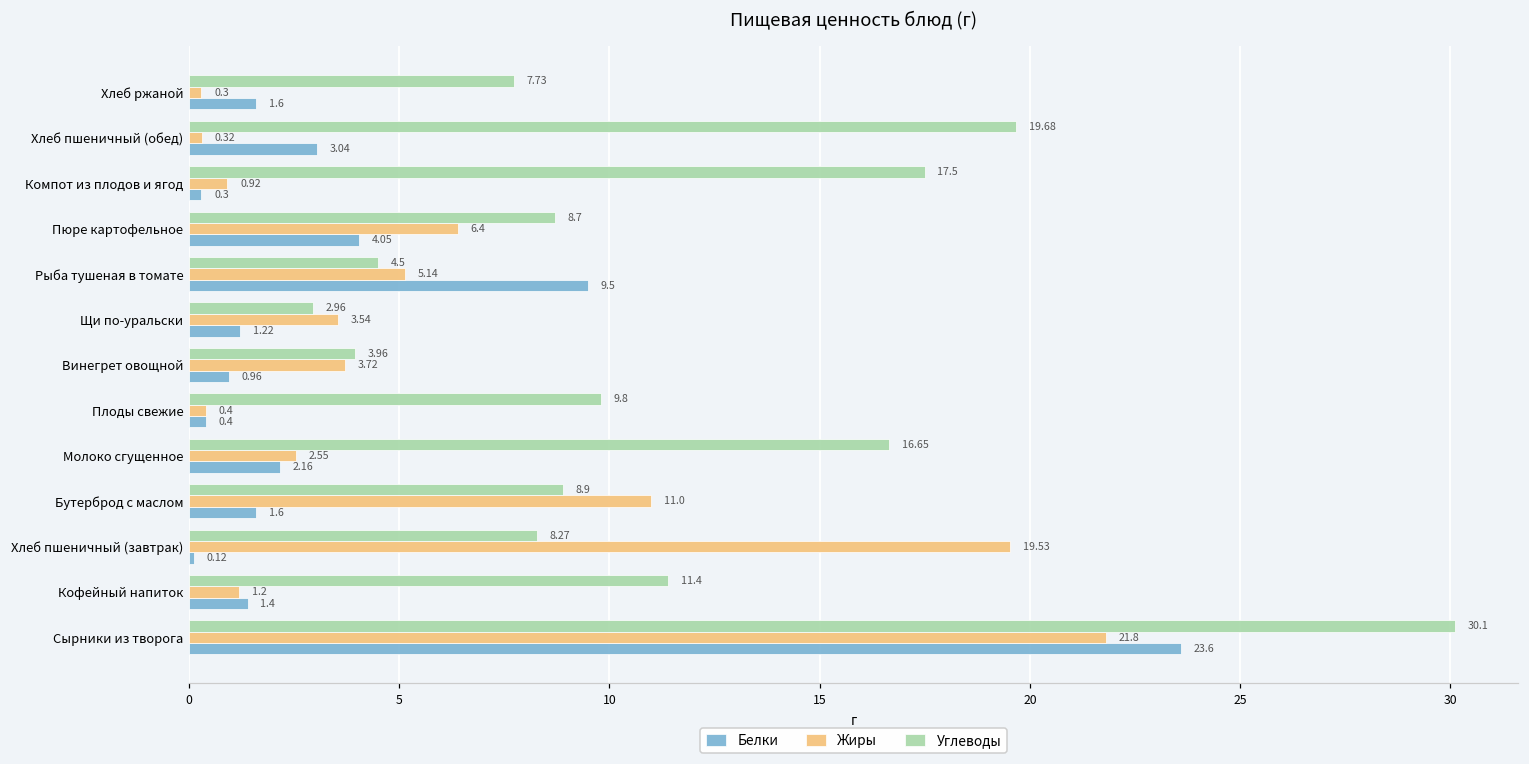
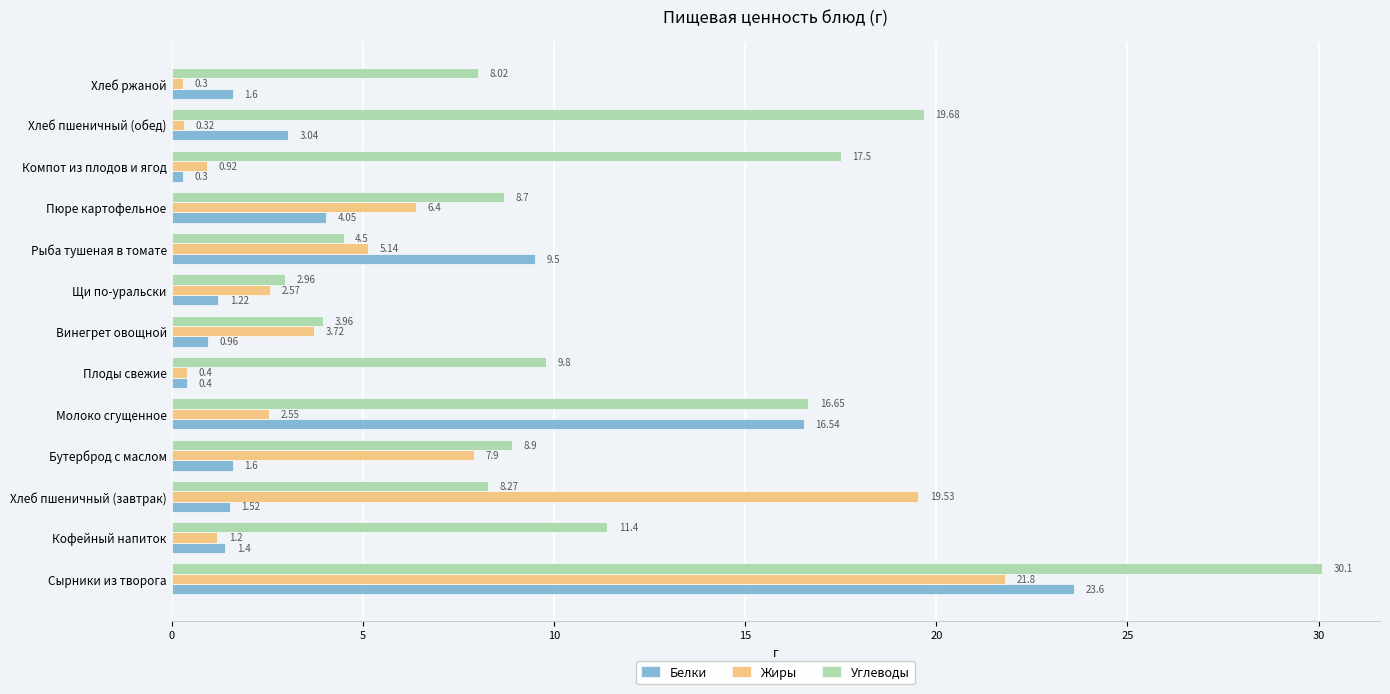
Углеводы, Хлеб ржаной: 7.73 -> 8.02
Жиры, Щи по-уральски: 3.54 -> 2.57
Белки, Молоко сгущенное: 2.16 -> 16.54
Жиры, Бутерброд с маслом: 11.0 -> 7.9
Белки, Хлеб пшеничный (завтрак): 0.12 -> 1.52
